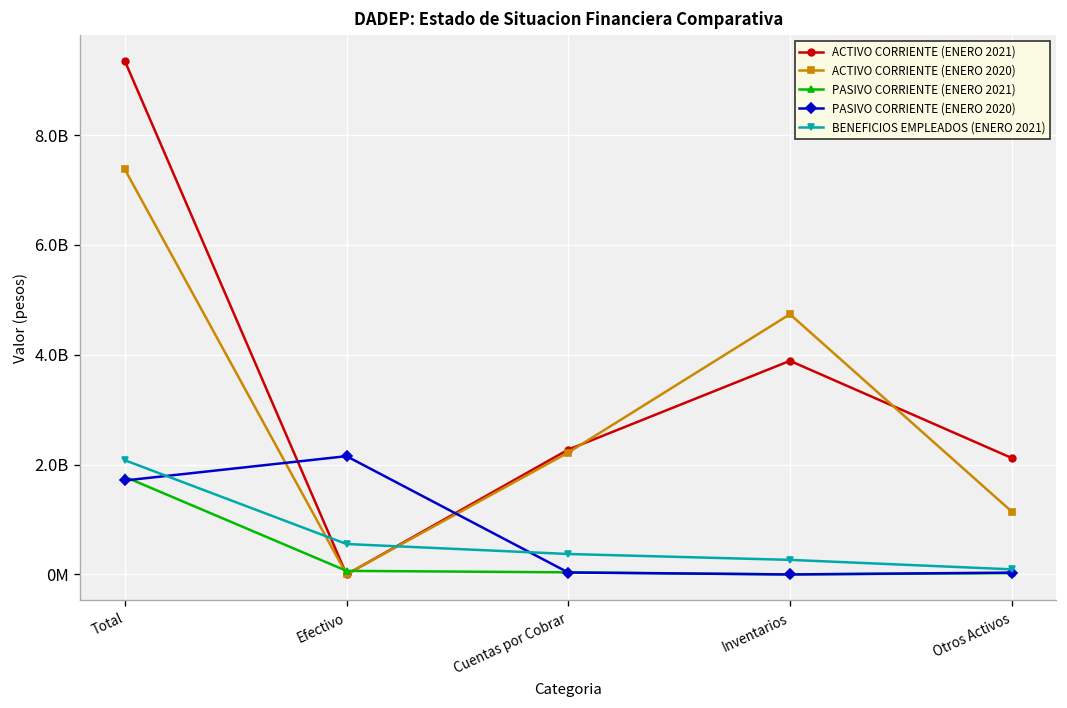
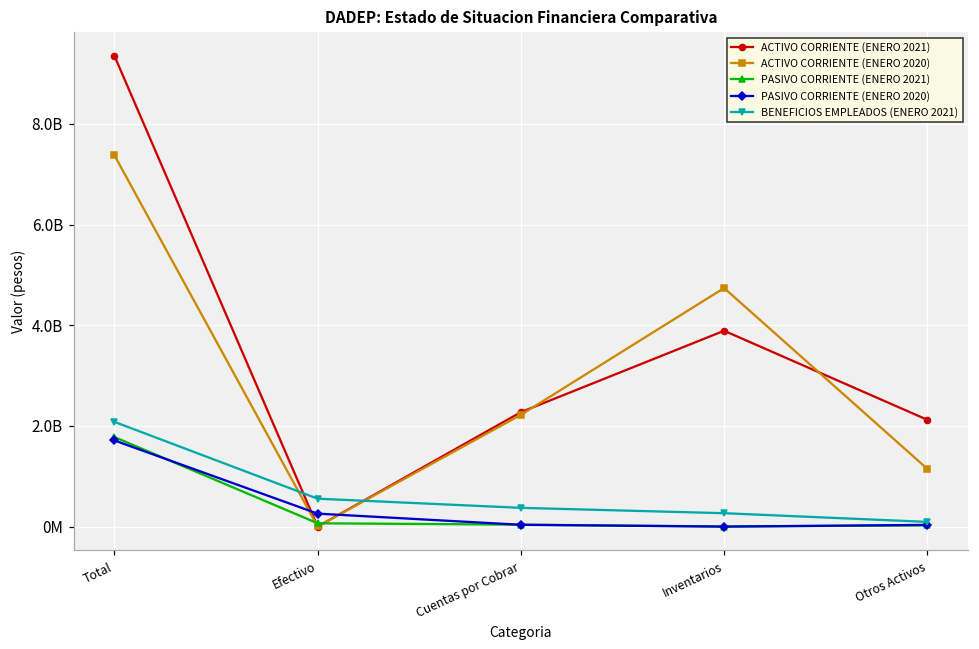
PASIVO CORRIENTE (ENERO 2020), Efectivo: 2200000000 -> 300000000
